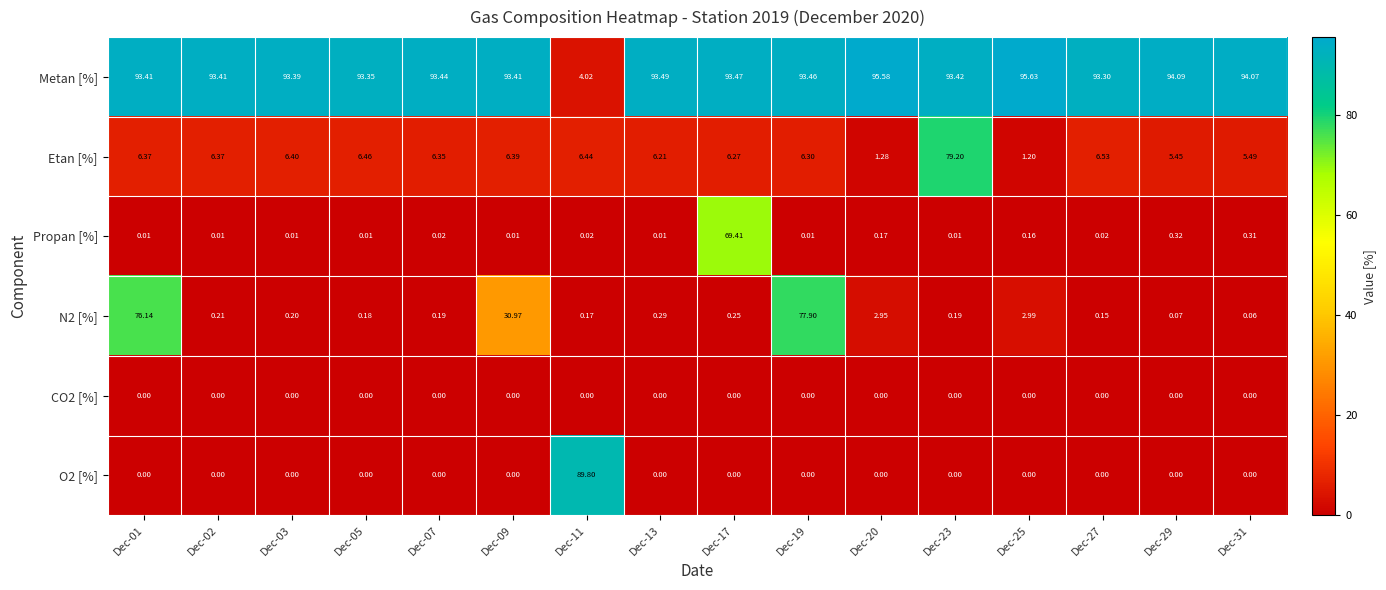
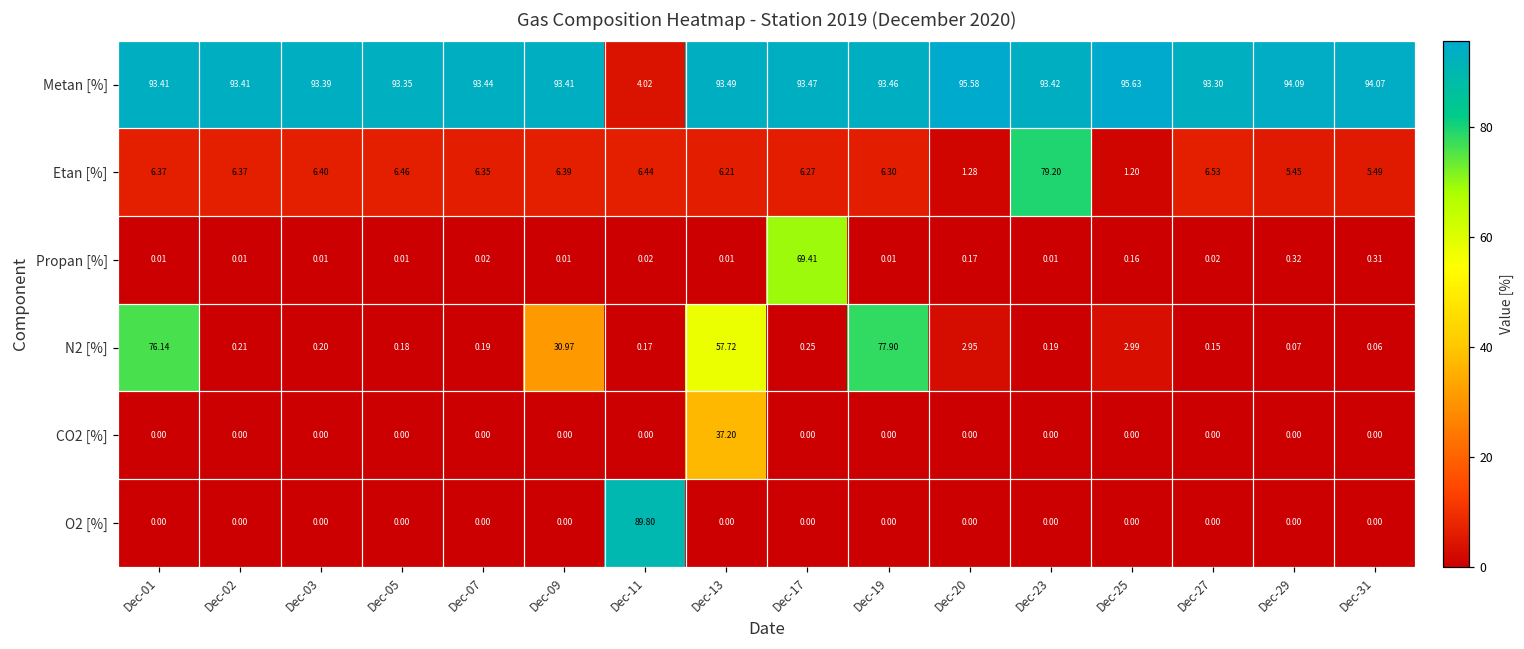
N2 [%], Dec-13: 0.29 -> 57.72
CO2 [%], Dec-13: 0.00 -> 37.20
